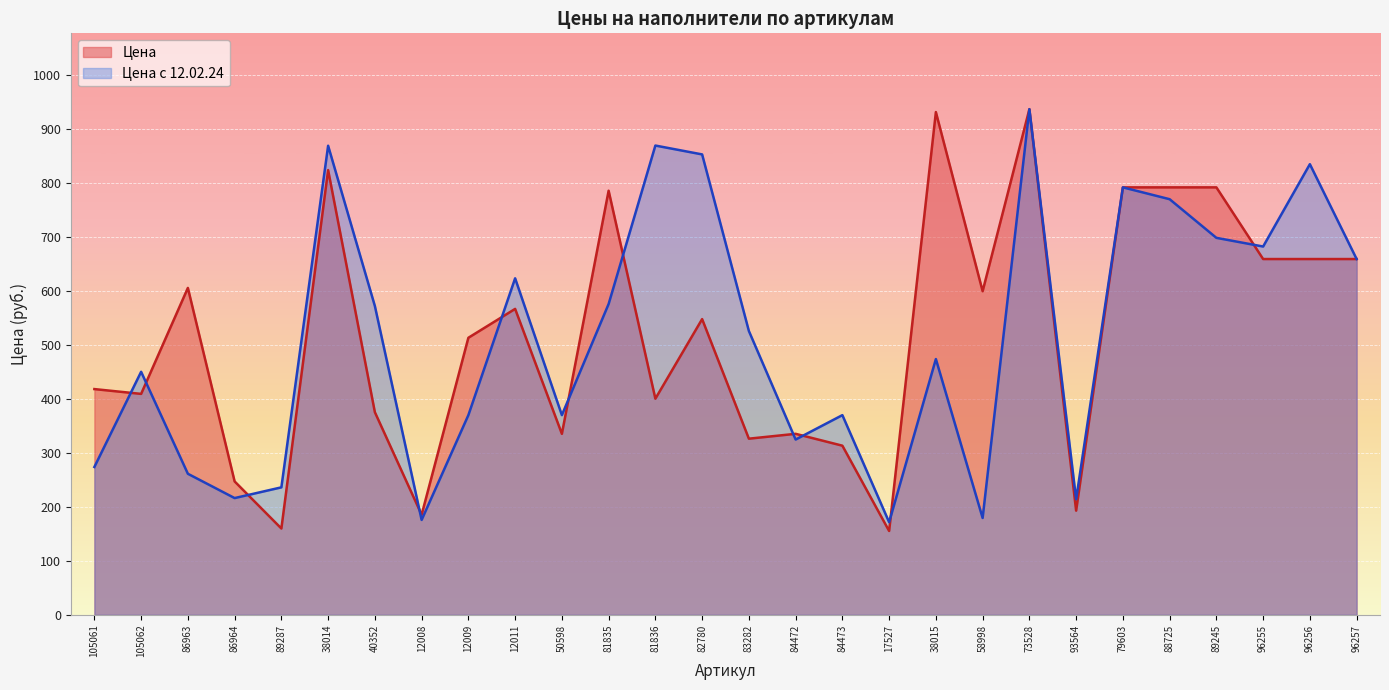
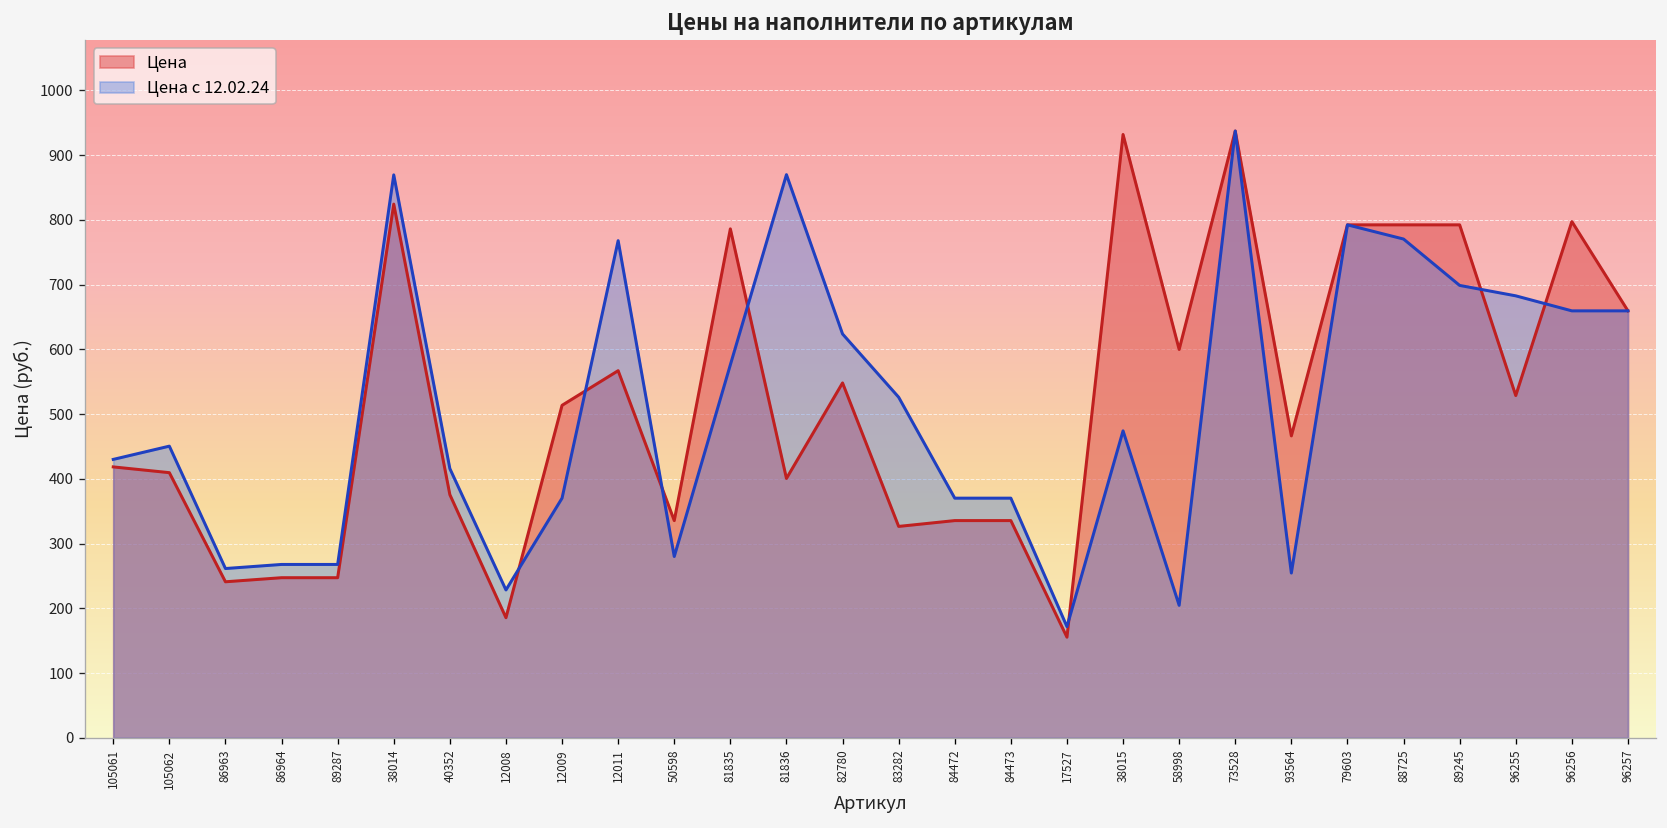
Цена с 12.02.24, 105061: 270 -> 430
Цена, 86963: 610 -> 240
Цена с 12.02.24, 86964: 220 -> 270
Цена, 89287: 160 -> 250
Цена с 12.02.24, 89287: 240 -> 270
Цена с 12.02.24, 40352: 570 -> 420
Цена с 12.02.24, 12008: 180 -> 230
Цена с 12.02.24, 12011: 620 -> 770
Цена с 12.02.24, 50598: 370 -> 280
Цена с 12.02.24, 82780: 850 -> 620
Цена с 12.02.24, 84472: 320 -> 370
Цена, 84473: 310 -> 340
Цена с 12.02.24, 58998: 180 -> 200
Цена, 93564: 190 -> 470
Цена с 12.02.24, 93564: 210 -> 250
Цена, 96255: 660 -> 530
Цена, 96256: 660 -> 800
Цена с 12.02.24, 96256: 840 -> 660
